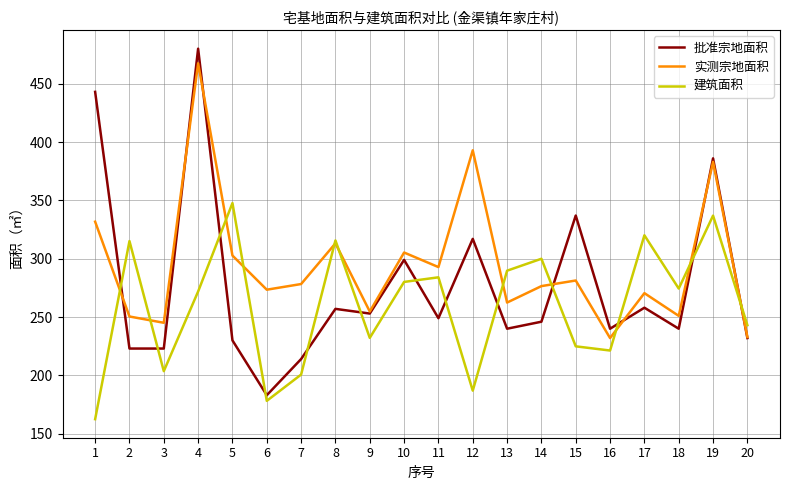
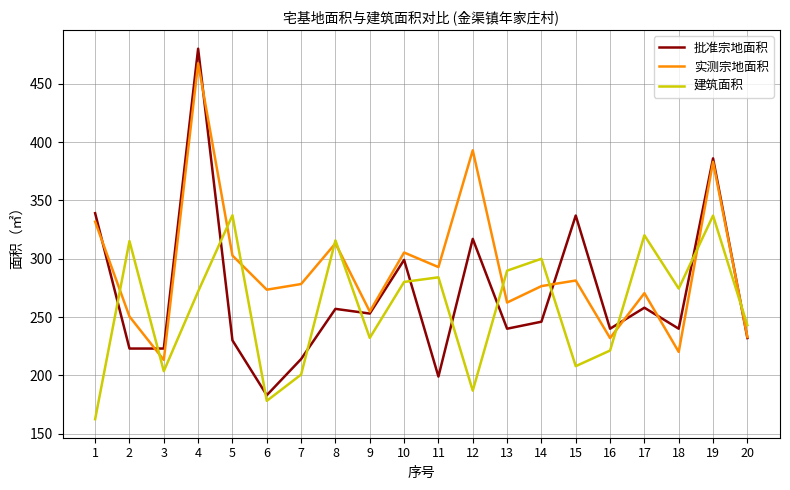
批准宗地面积, 1: 443 -> 339
实测宗地面积, 3: 245 -> 213
建筑面积, 5: 348 -> 337
批准宗地面积, 11: 249 -> 199
建筑面积, 15: 225 -> 208
实测宗地面积, 18: 251 -> 220
